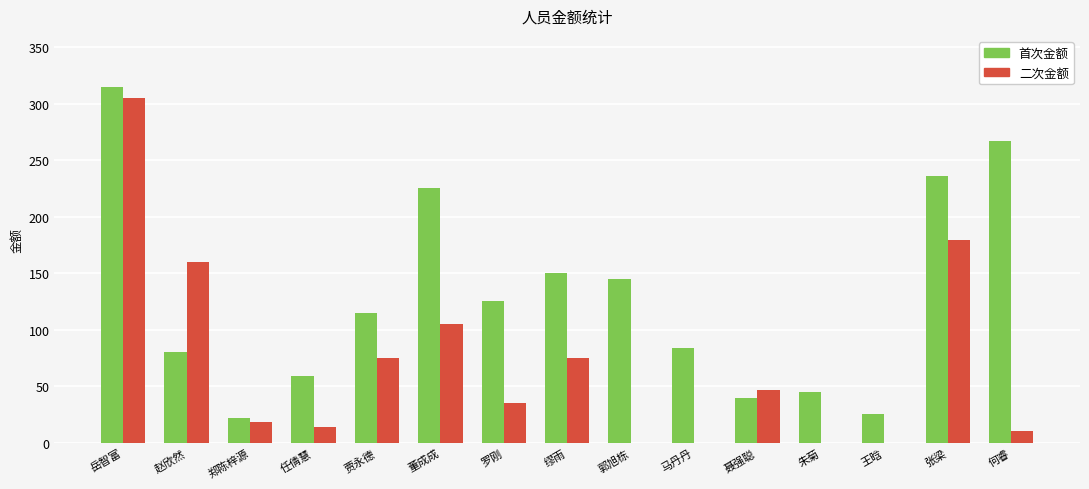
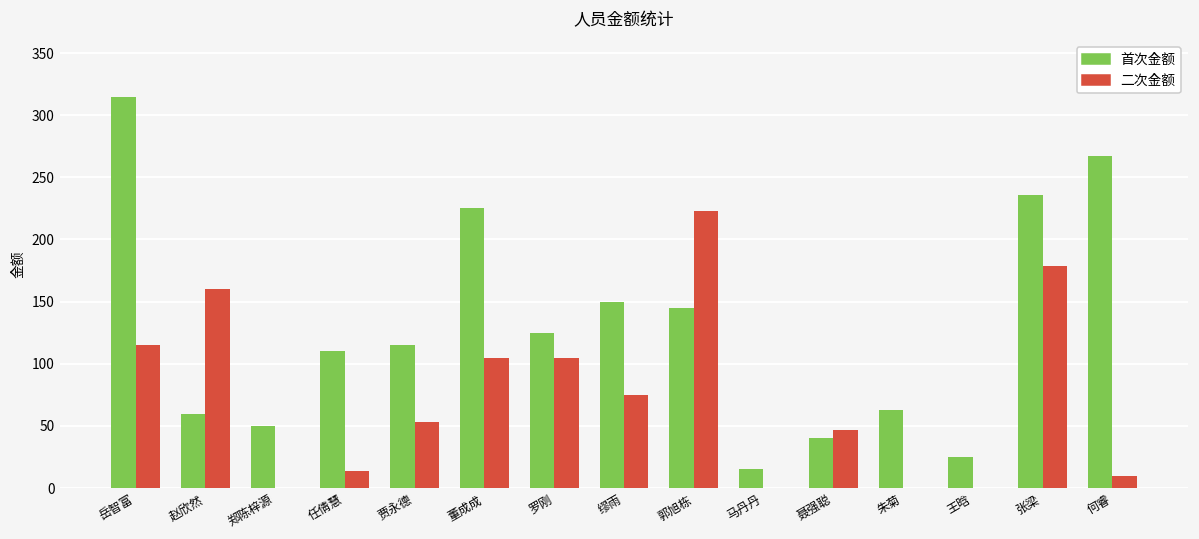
二次金额, 岳智富: 305 -> 115
首次金额, 赵欣然: 80 -> 60
首次金额, 郑陈梓源: 22 -> 50
二次金额, 郑陈梓源: 18 -> 0
首次金额, 任倩慧: 59 -> 110
二次金额, 贾永德: 75 -> 53
二次金额, 罗刚: 35 -> 105
二次金额, 郭旭栋: 0 -> 223
首次金额, 马丹丹: 84 -> 15
首次金额, 朱菊: 45 -> 63
